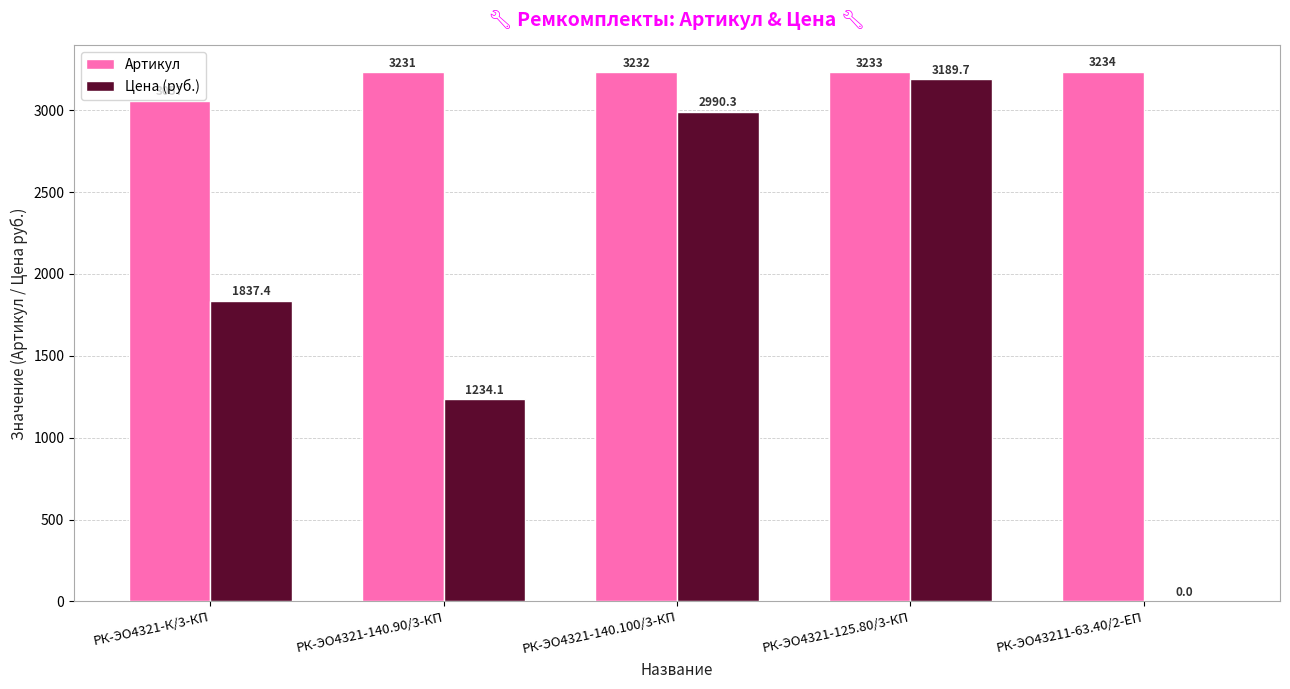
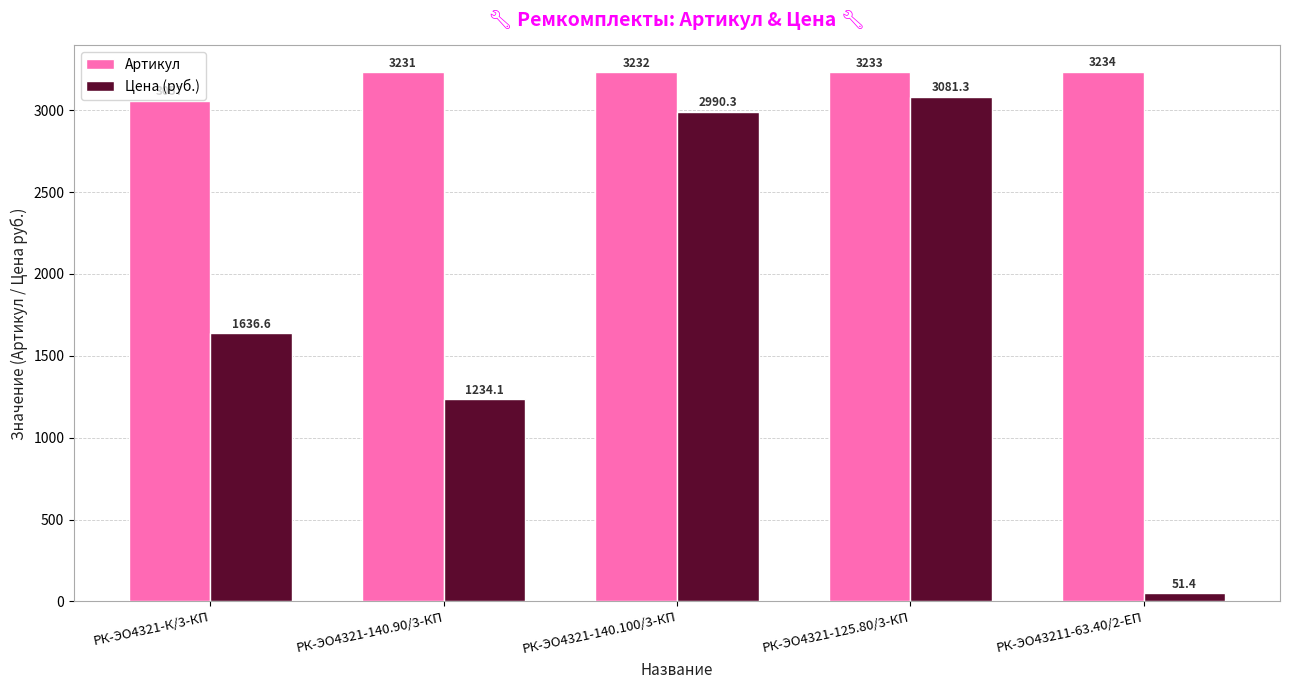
Цена (руб.), РК-ЭО4321-К/3-КП: 1837.4 -> 1636.6
Цена (руб.), РК-ЭО4321-125.80/3-КП: 3189.7 -> 3081.3
Цена (руб.), РК-ЭО43211-63.40/2-ЕП: 0.0 -> 51.4
